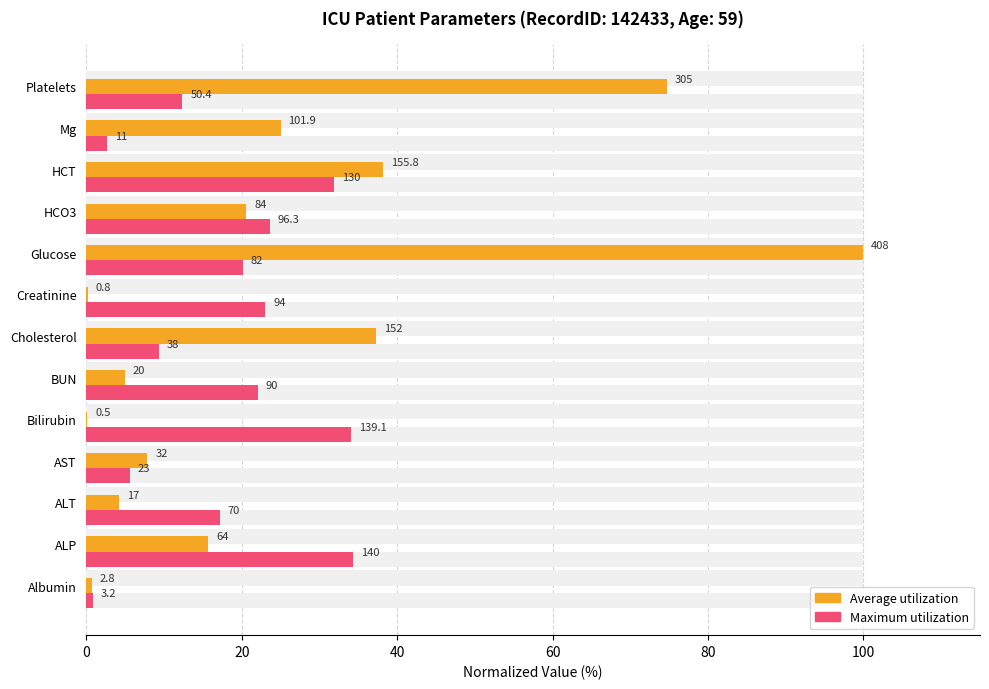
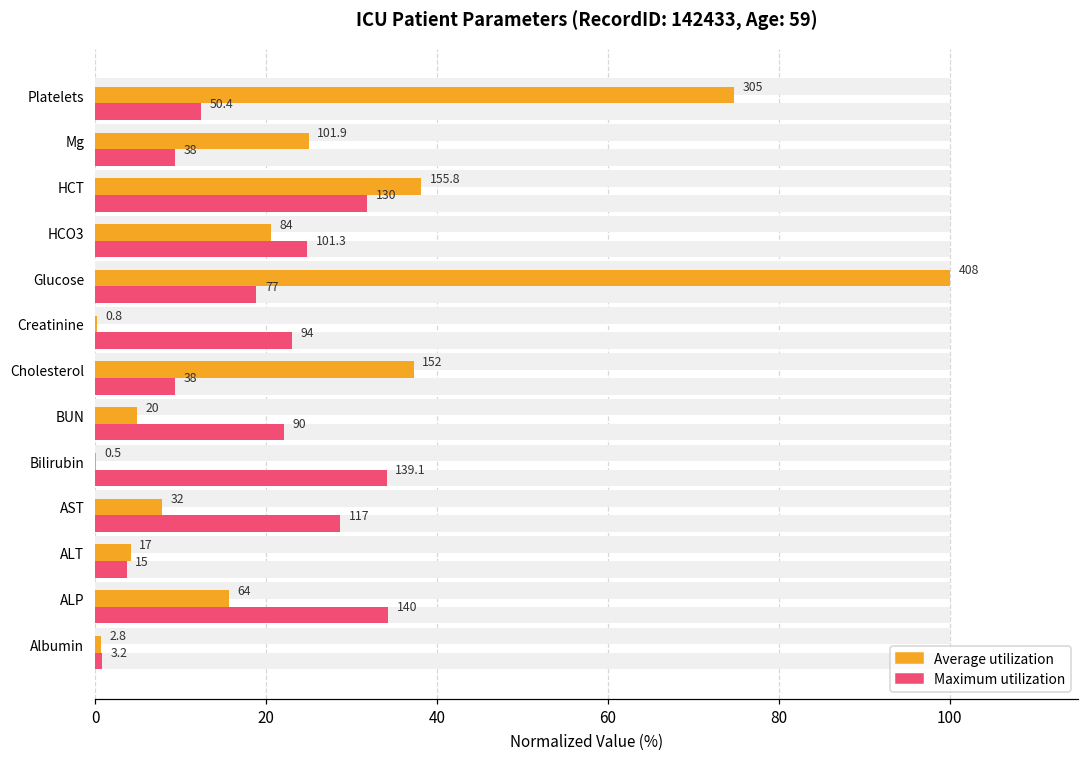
Maximum utilization, Mg: 11 -> 38
Maximum utilization, HCO3: 96.3 -> 101.3
Maximum utilization, Glucose: 82 -> 77
Maximum utilization, AST: 23 -> 117
Maximum utilization, ALT: 70 -> 15
